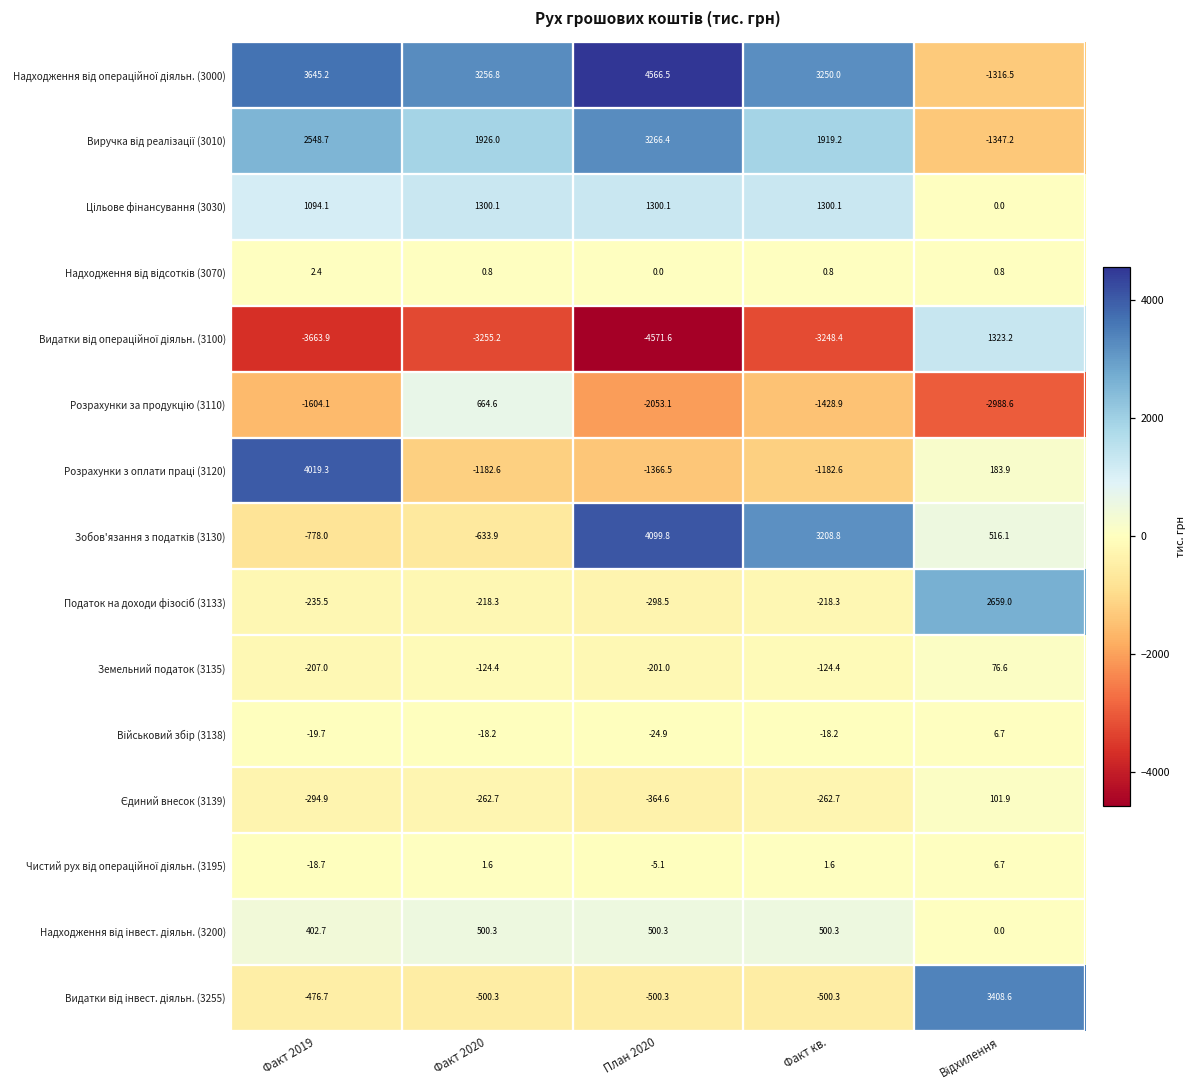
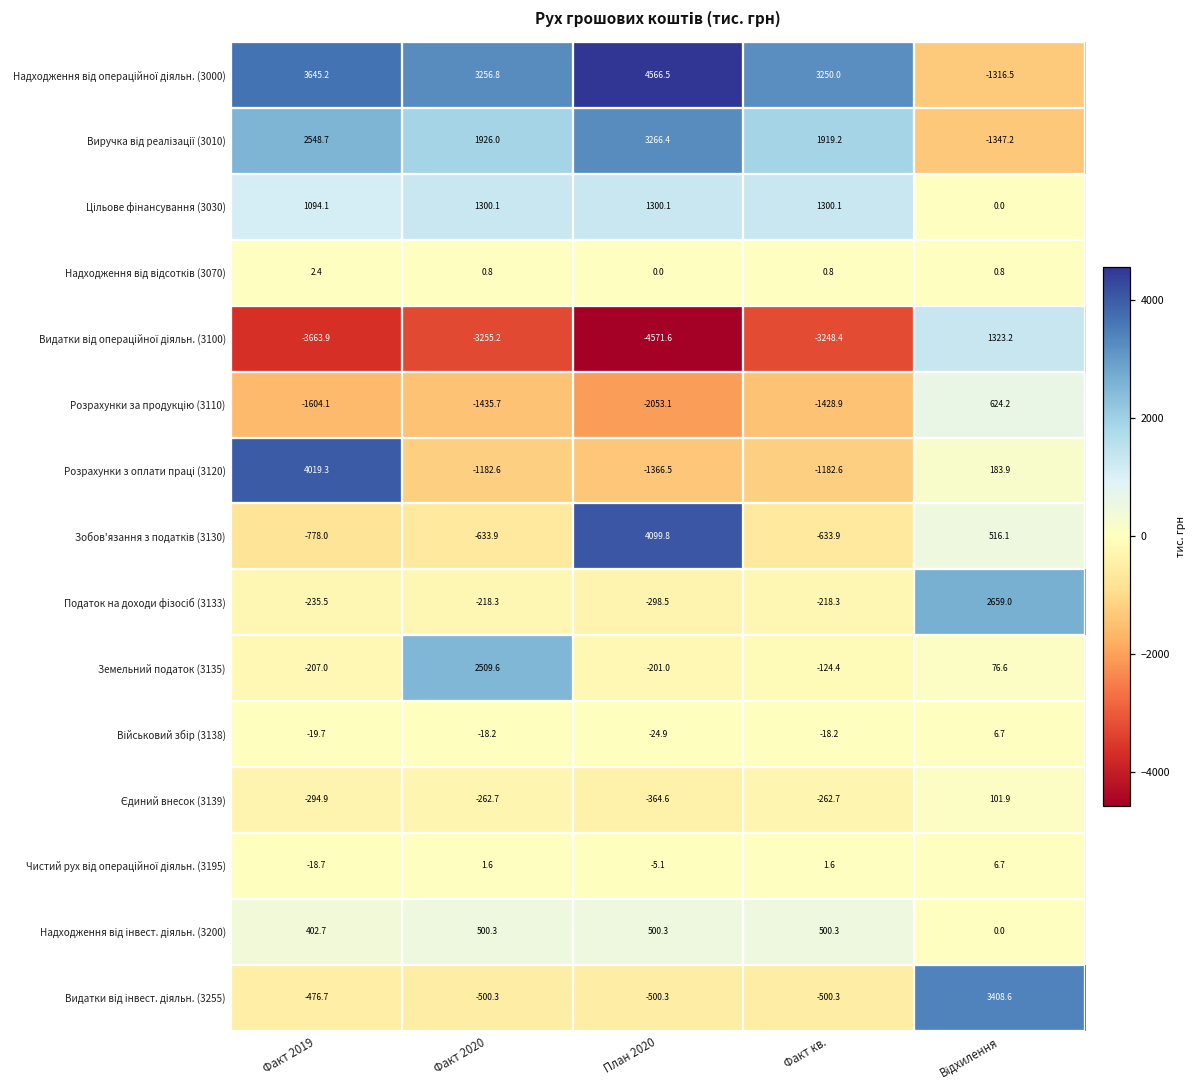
Розрахунки за продукцію (3110), Факт 2020: 664.6 -> -1435.7
Розрахунки за продукцію (3110), Відхилення: -2988.6 -> 624.2
Зобов'язання з податків (3130), Факт кв.: 3208.8 -> -633.9
Земельний податок (3135), Факт 2020: -124.4 -> 2509.6
